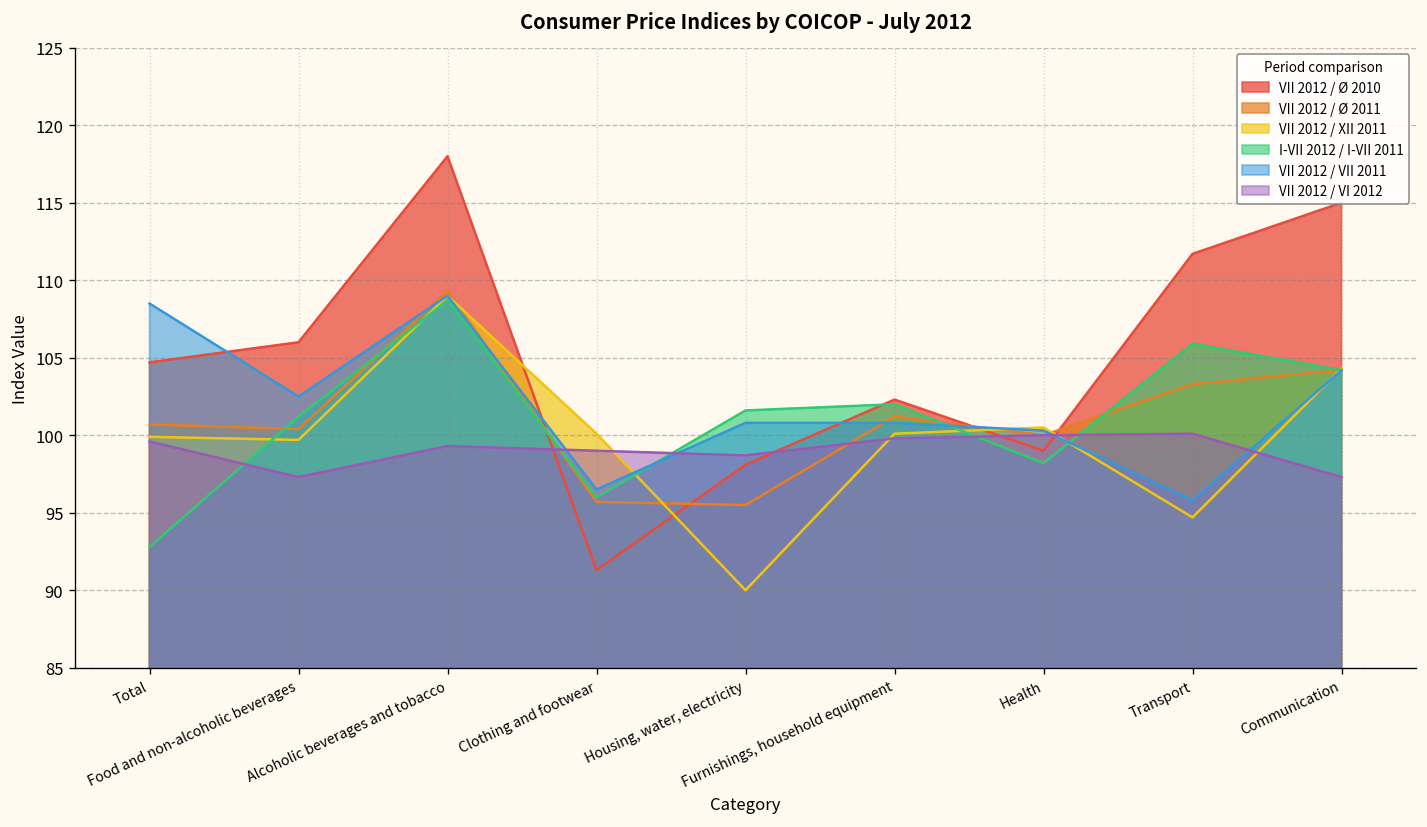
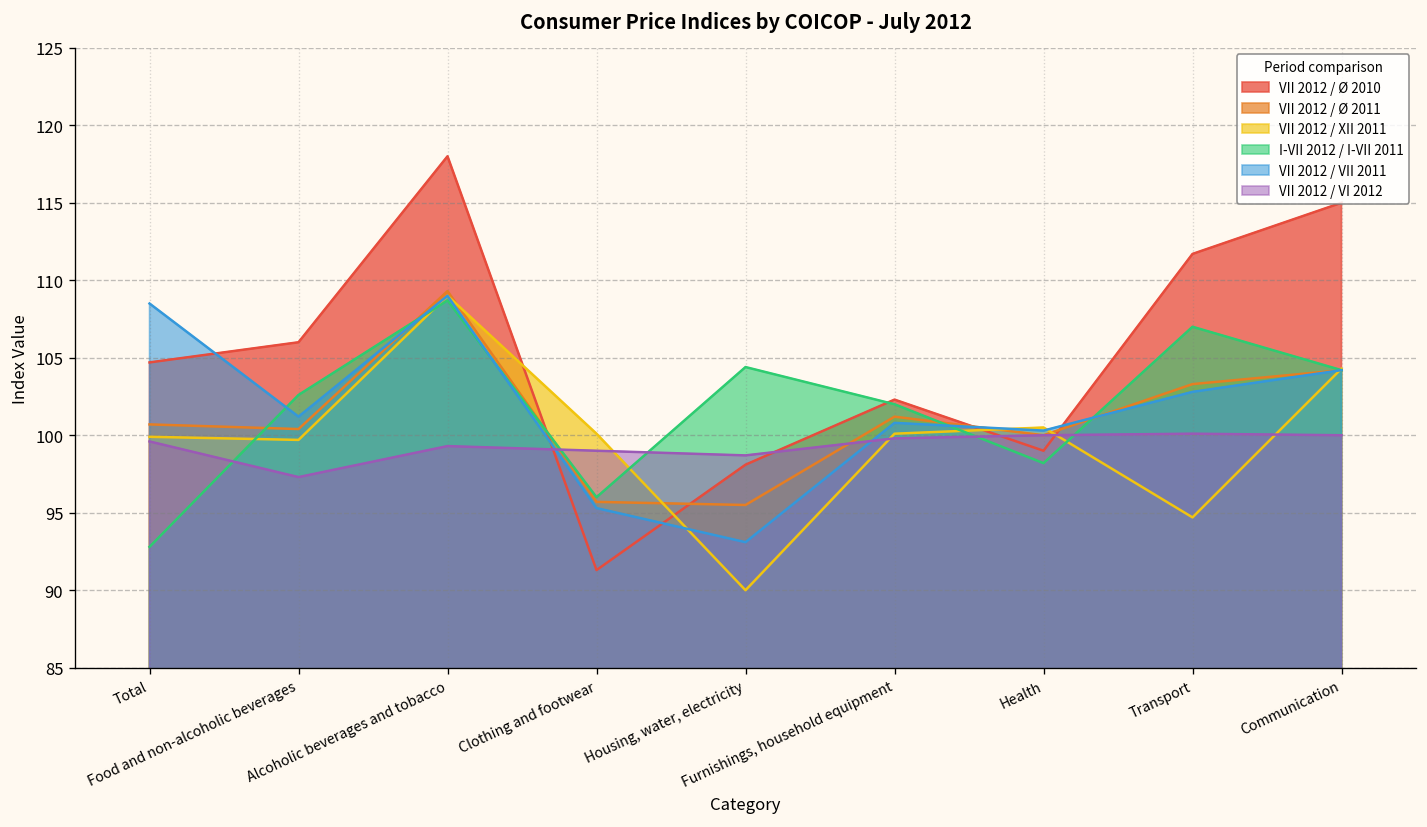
I-VII 2012 / I-VII 2011, Food and non-alcoholic beverages: 101.2 -> 102.6
VII 2012 / VII 2011, Food and non-alcoholic beverages: 102.5 -> 101.2
VII 2012 / VII 2011, Clothing and footwear: 96.5 -> 95.3
I-VII 2012 / I-VII 2011, Housing, water, electricity: 101.6 -> 104.4
VII 2012 / VII 2011, Housing, water, electricity: 100.8 -> 93.1
I-VII 2012 / I-VII 2011, Transport: 105.9 -> 107.0
VII 2012 / VII 2011, Transport: 95.8 -> 102.8
VII 2012 / VI 2012, Communication: 97.3 -> 100.0
